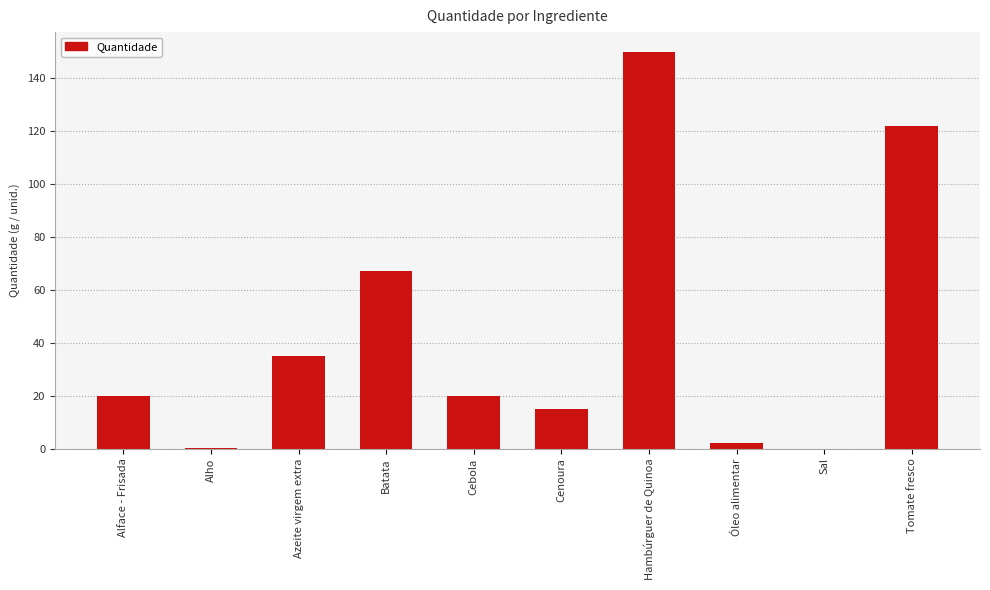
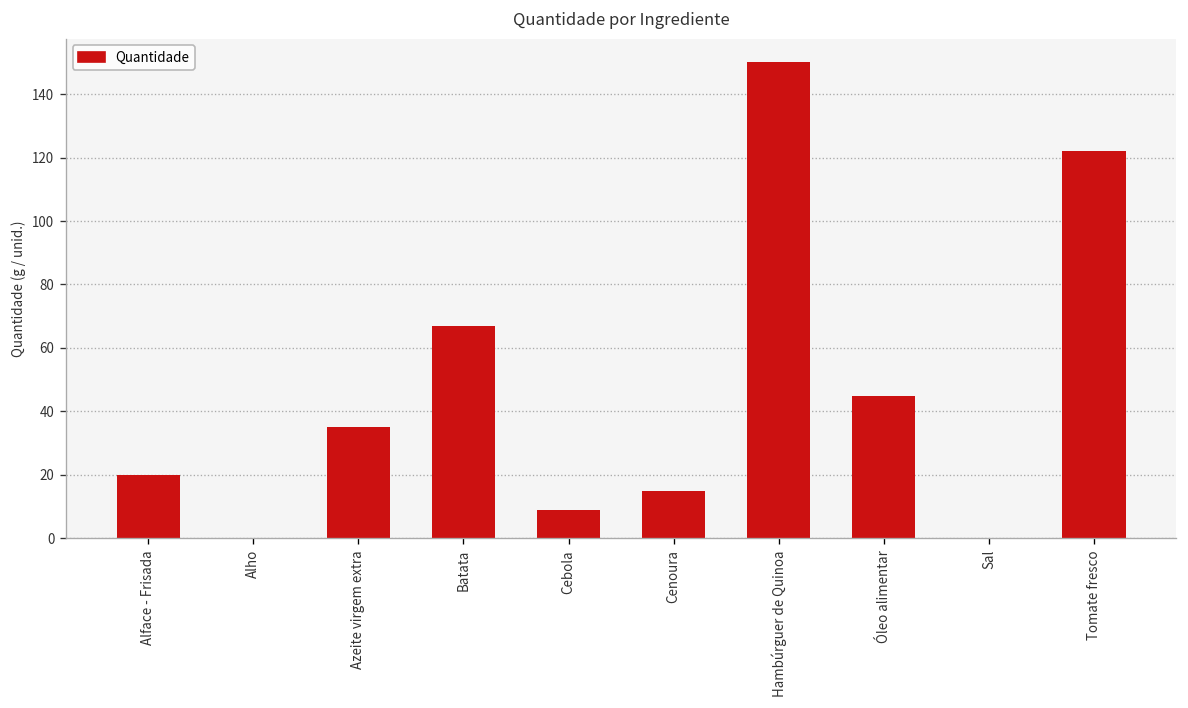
Cebola: 20 -> 9
Óleo alimentar: 2 -> 45
